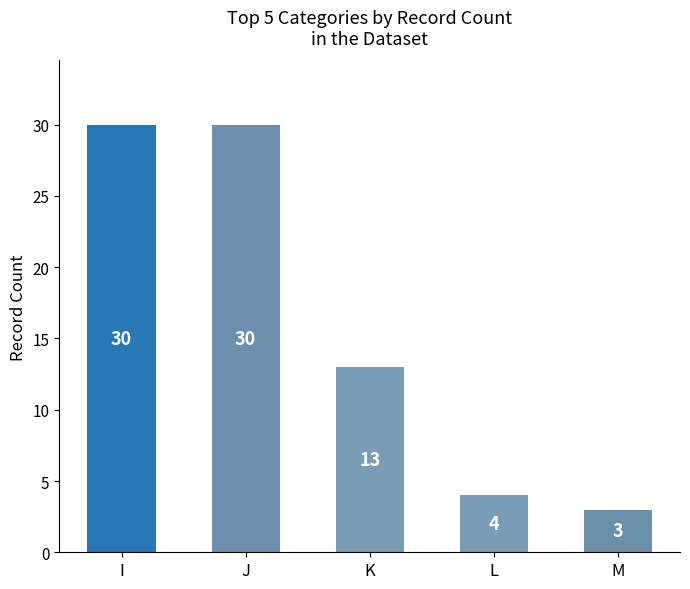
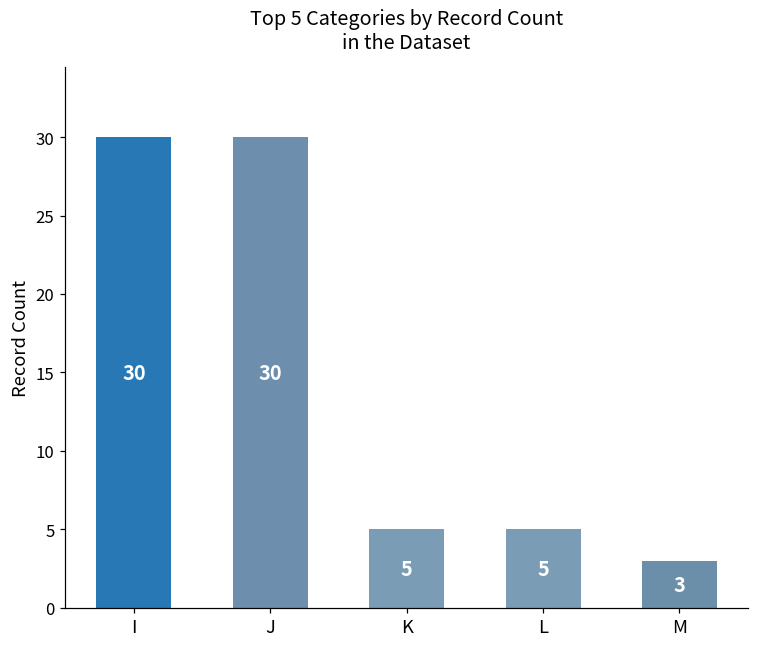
K: 13 -> 5
L: 4 -> 5
